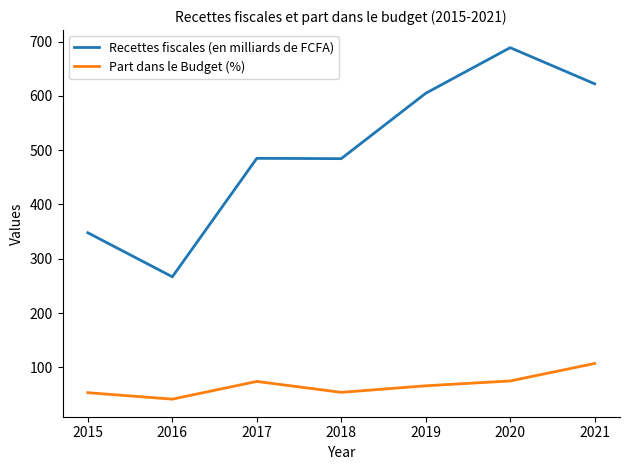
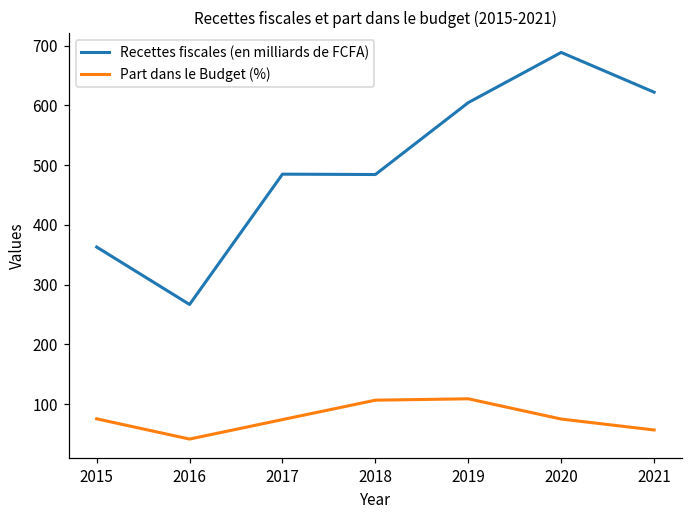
Recettes fiscales (en milliards de FCFA), 2015: 350 -> 360
Part dans le Budget (%), 2015: 50 -> 80
Part dans le Budget (%), 2018: 50 -> 110
Part dans le Budget (%), 2019: 70 -> 110
Part dans le Budget (%), 2021: 110 -> 60
